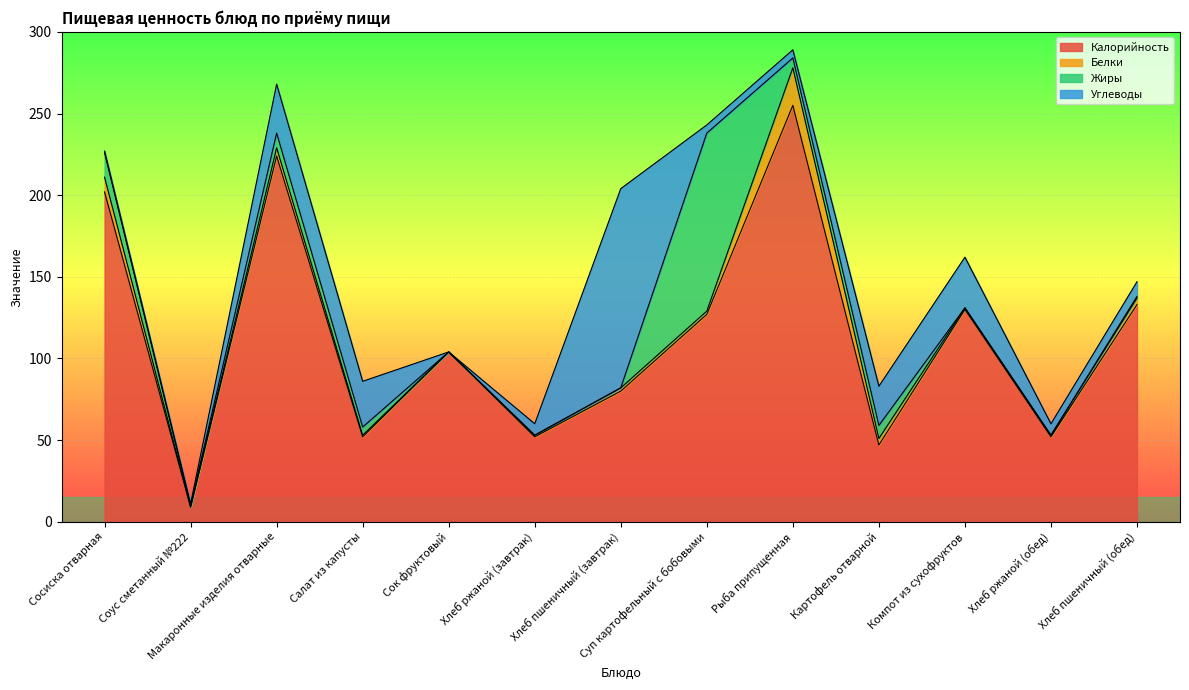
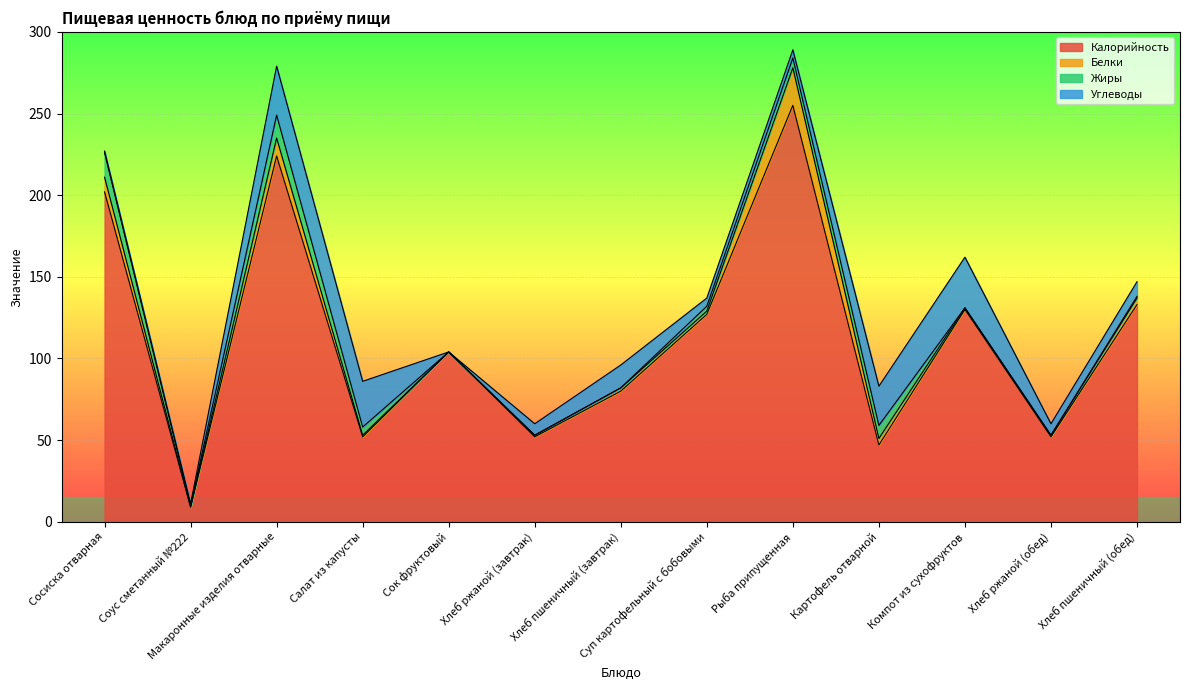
Белки, Макаронные изделия отварные: 5 -> 11
Жиры, Макаронные изделия отварные: 9 -> 14
Углеводы, Хлеб пшеничный (завтрак): 122 -> 14
Жиры, Суп картофельный с бобовыми: 109 -> 3
